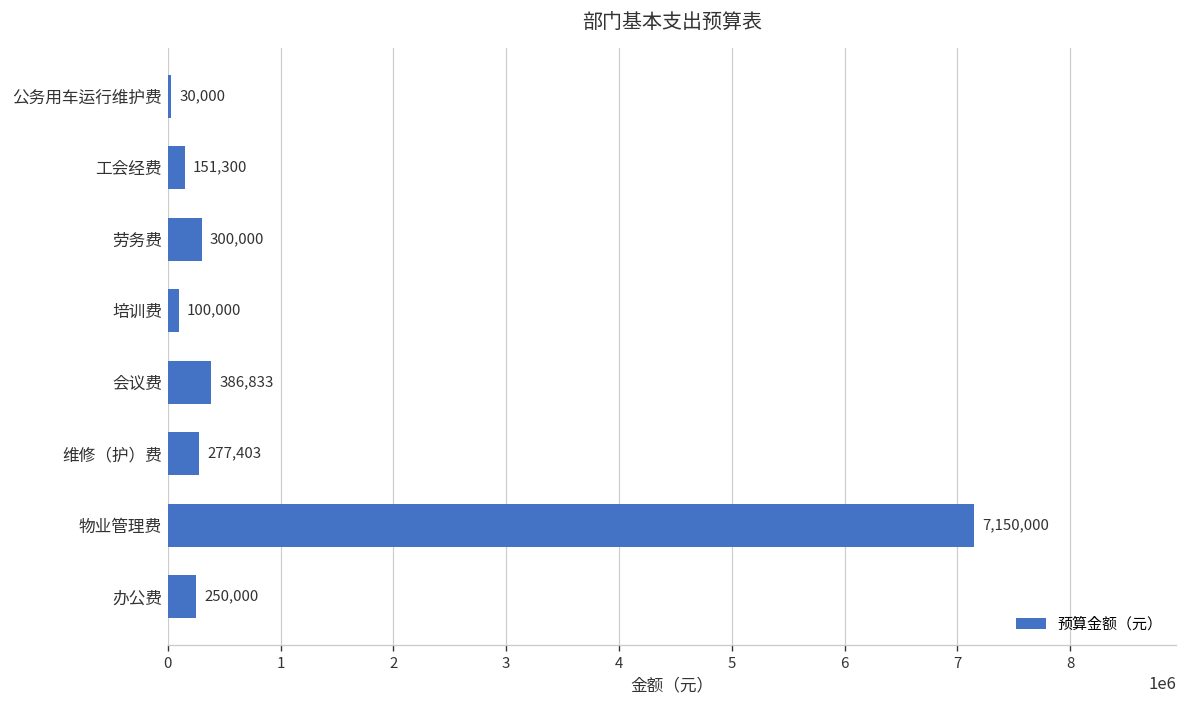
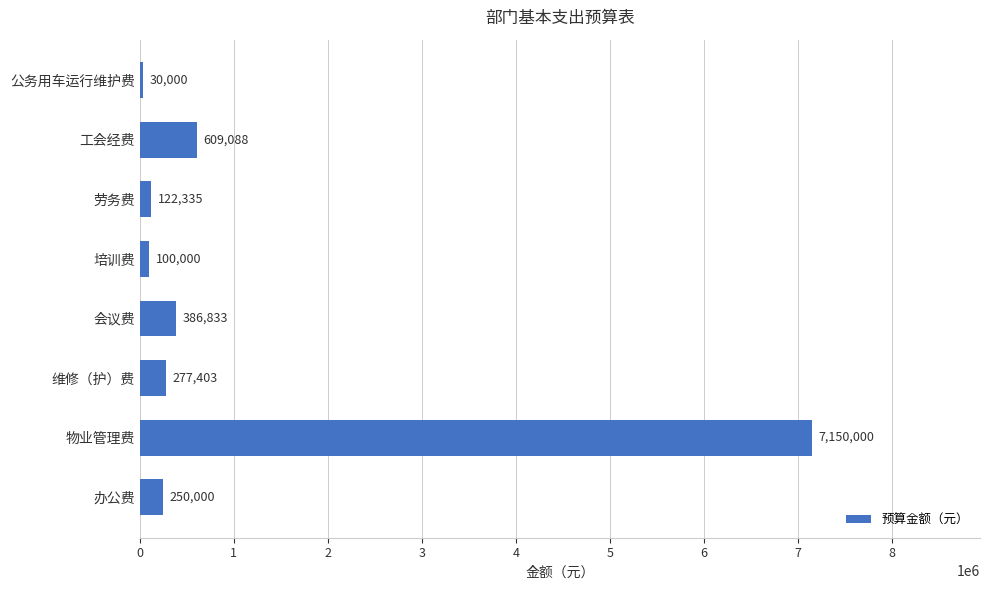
工会经费: 151,300 -> 609,088
劳务费: 300,000 -> 122,335
